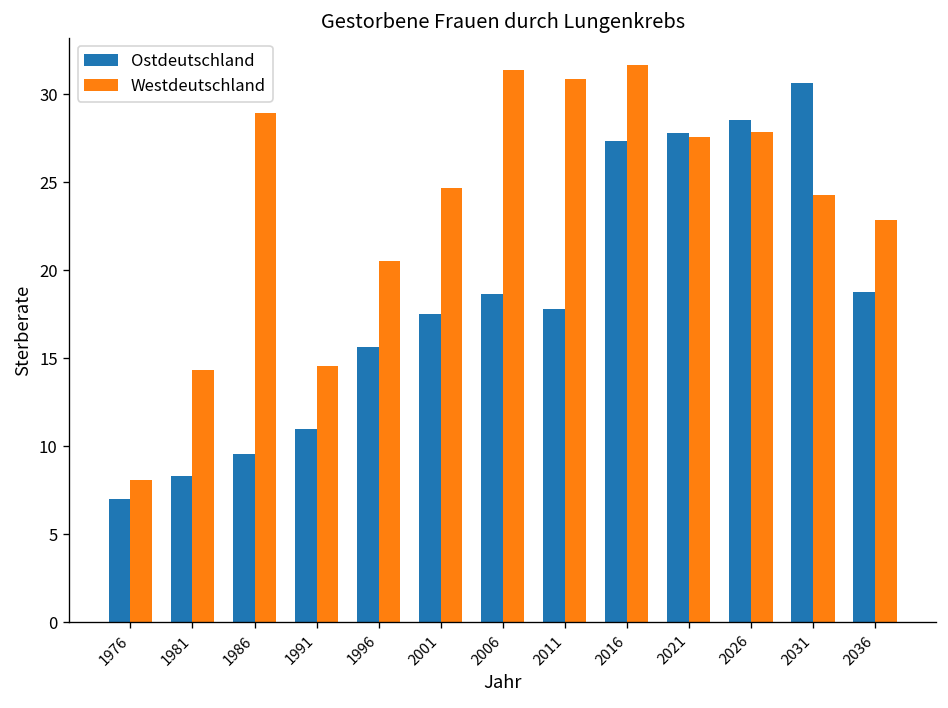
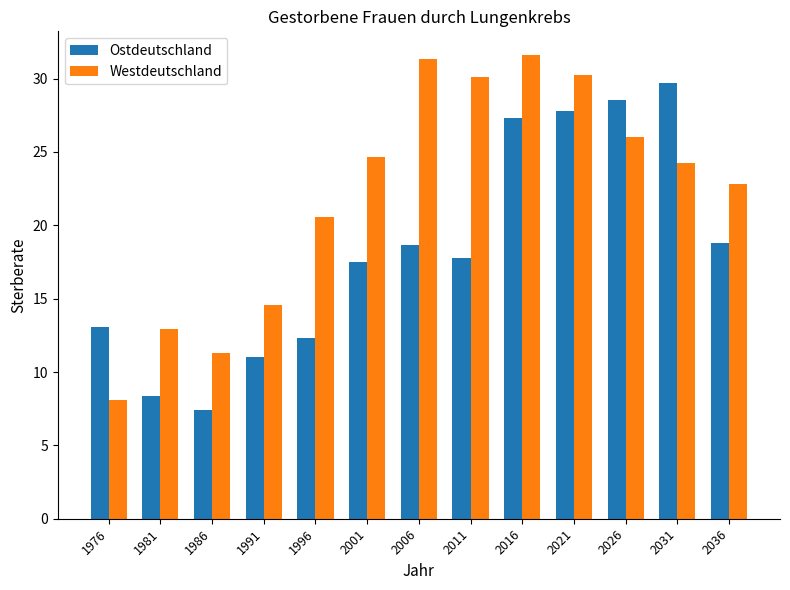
Ostdeutschland, 1976: 7.0 -> 13.1
Westdeutschland, 1981: 14.3 -> 12.9
Ostdeutschland, 1986: 9.6 -> 7.4
Westdeutschland, 1986: 29.0 -> 11.3
Ostdeutschland, 1996: 15.7 -> 12.3
Westdeutschland, 2011: 30.9 -> 30.1
Westdeutschland, 2021: 27.6 -> 30.3
Westdeutschland, 2026: 27.8 -> 26.0
Ostdeutschland, 2031: 30.6 -> 29.7
